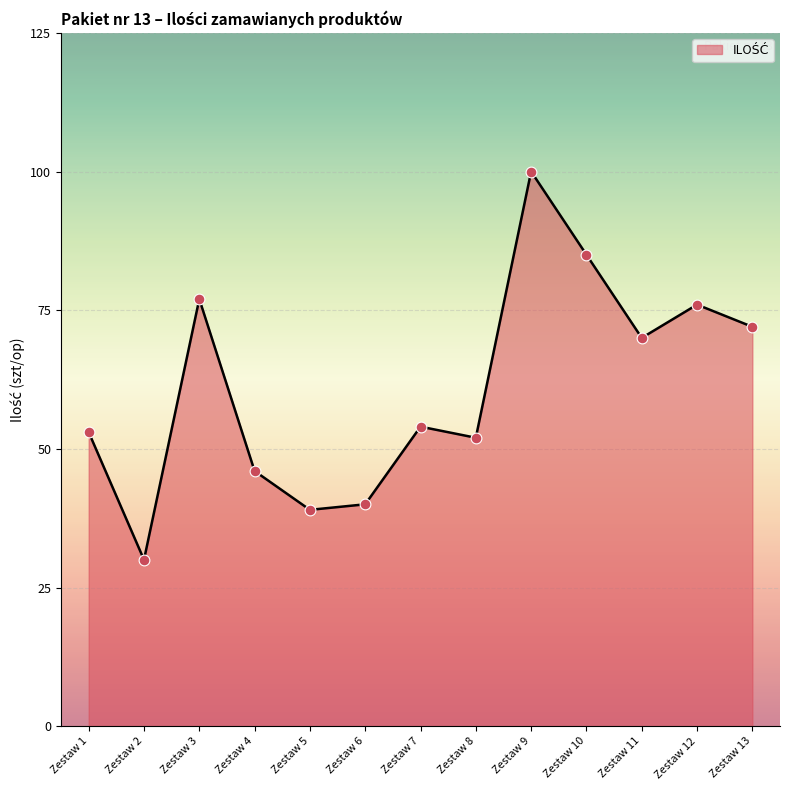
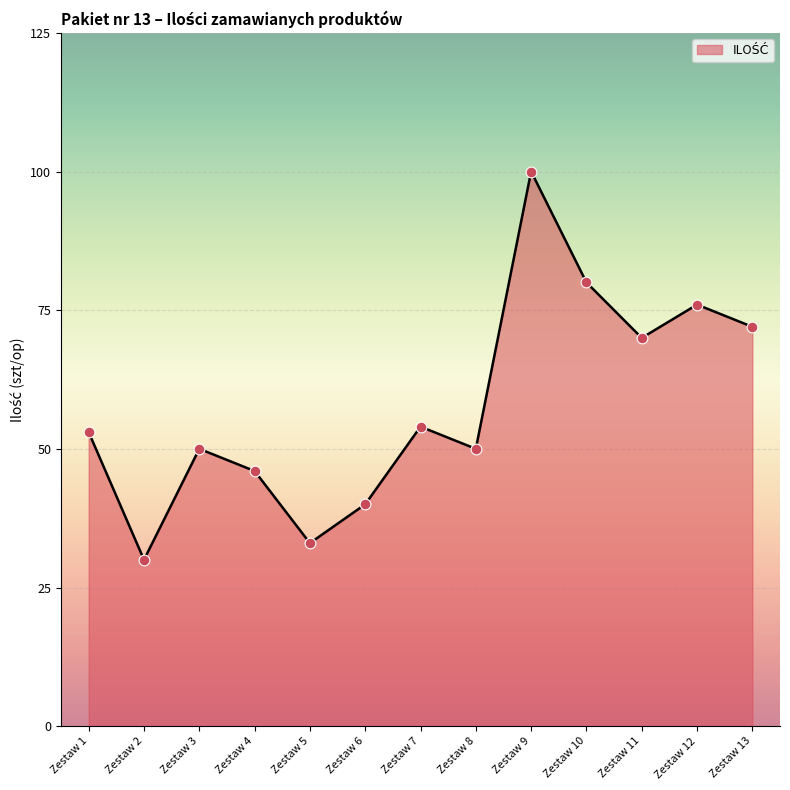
Zestaw 3: 77 -> 50
Zestaw 5: 39 -> 33
Zestaw 8: 52 -> 50
Zestaw 10: 85 -> 80
